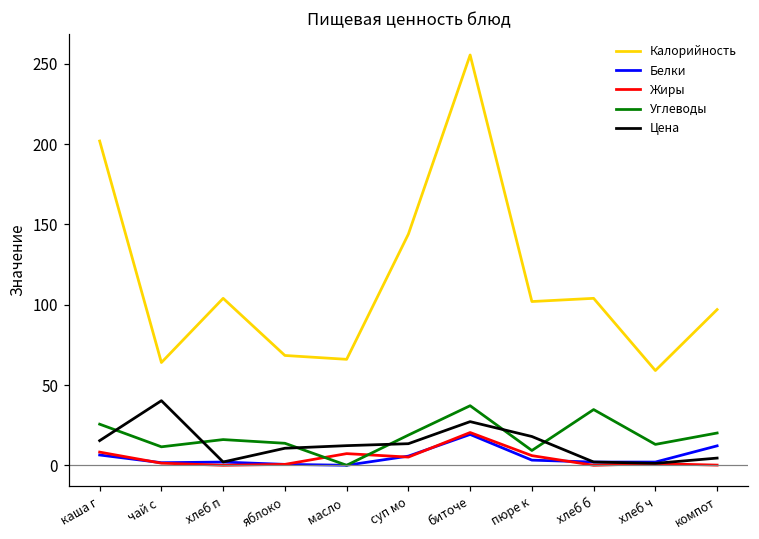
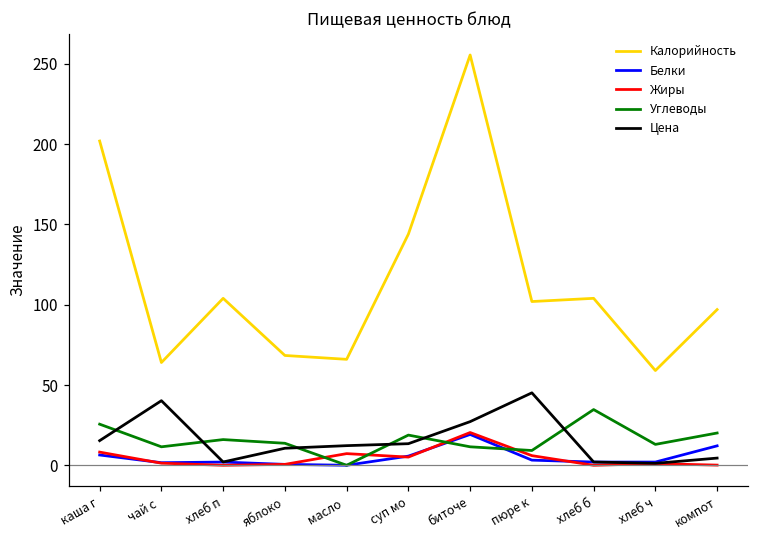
Углеводы, биточе: 37 -> 12
Цена, пюре к: 18 -> 45
